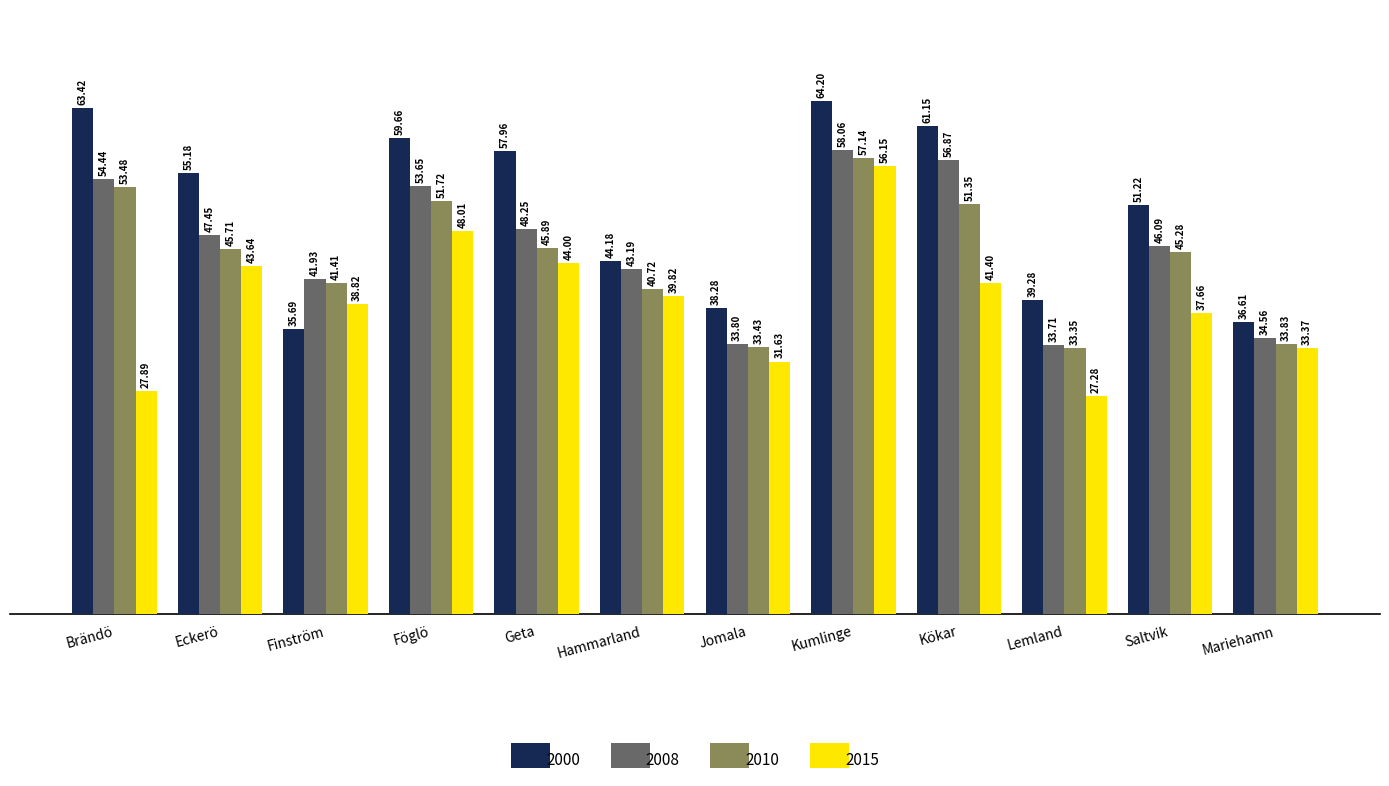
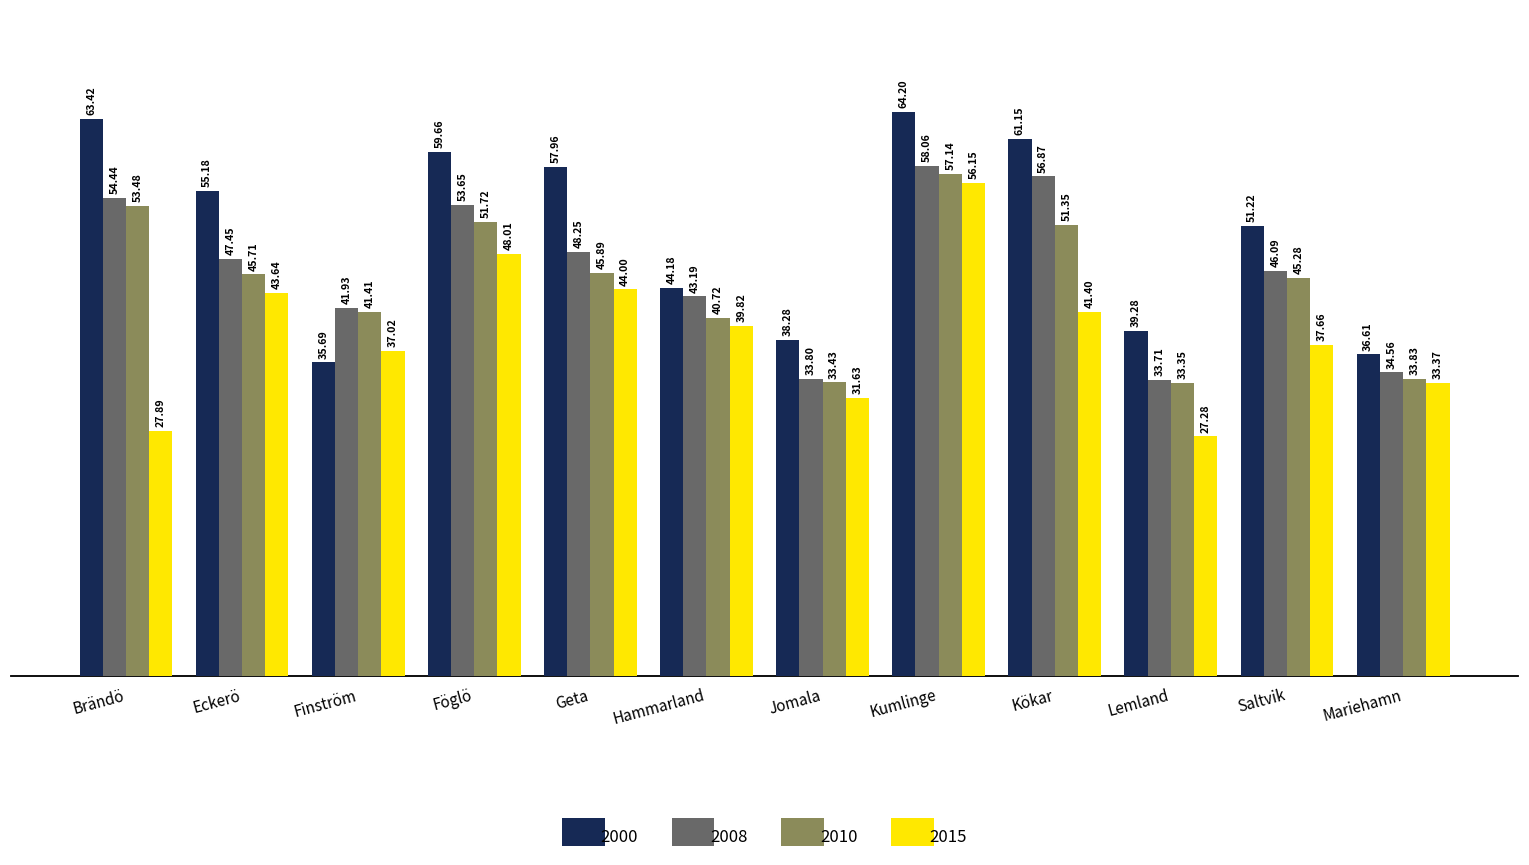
2015, Finström: 38.82 -> 37.02
